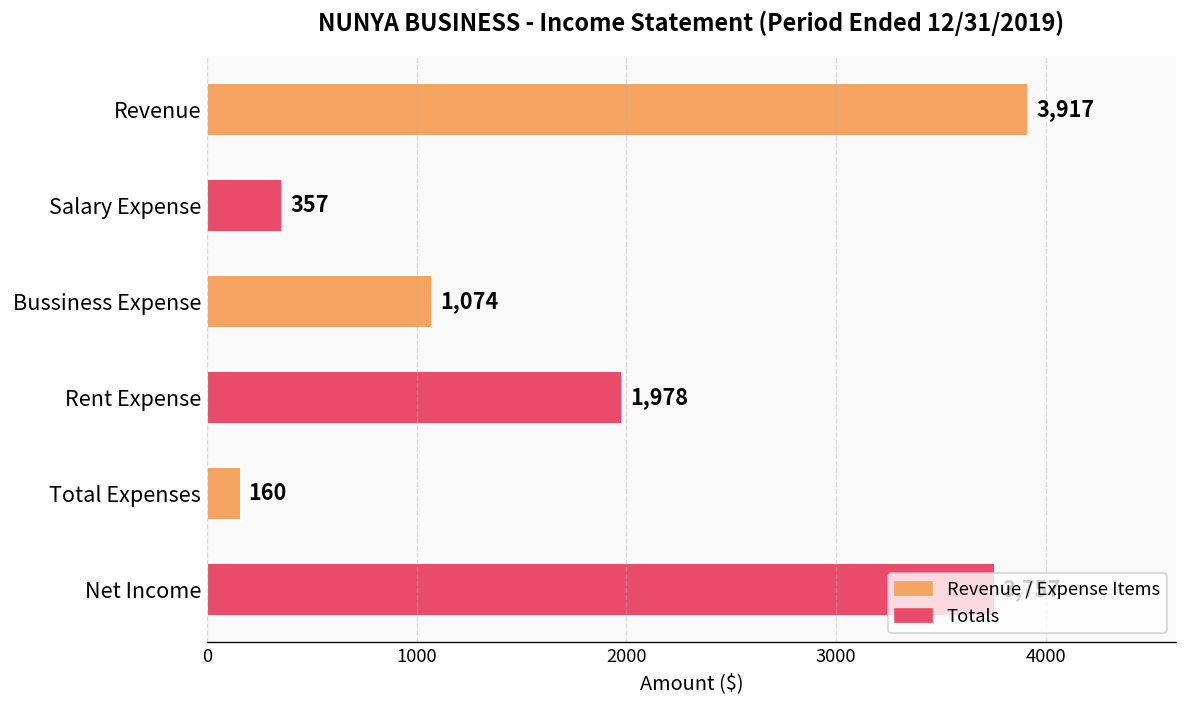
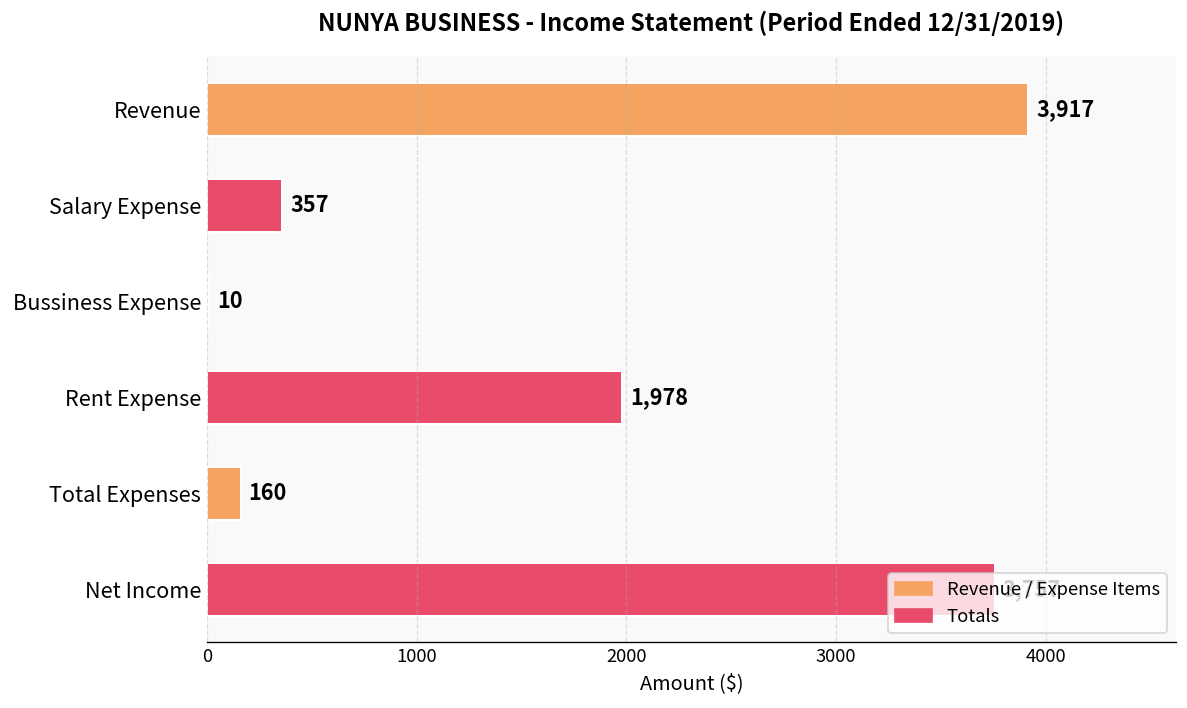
Bussiness Expense: 1,074 -> 10
